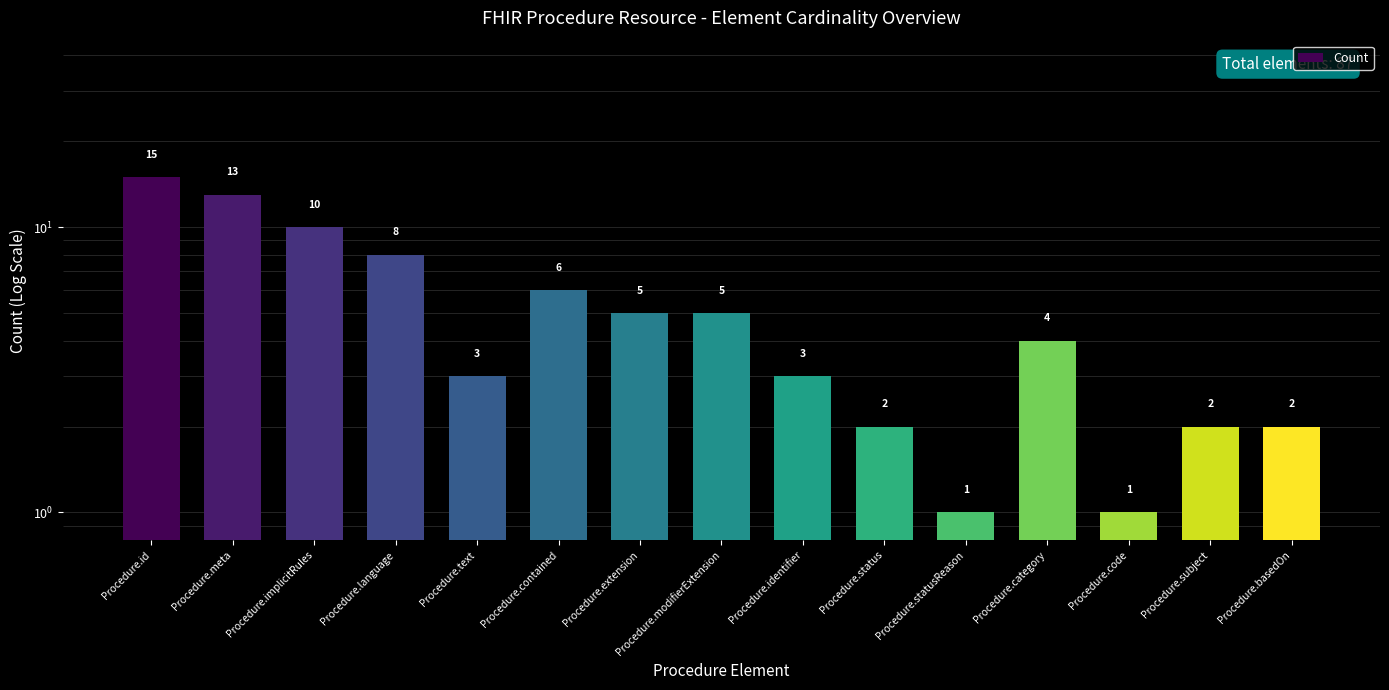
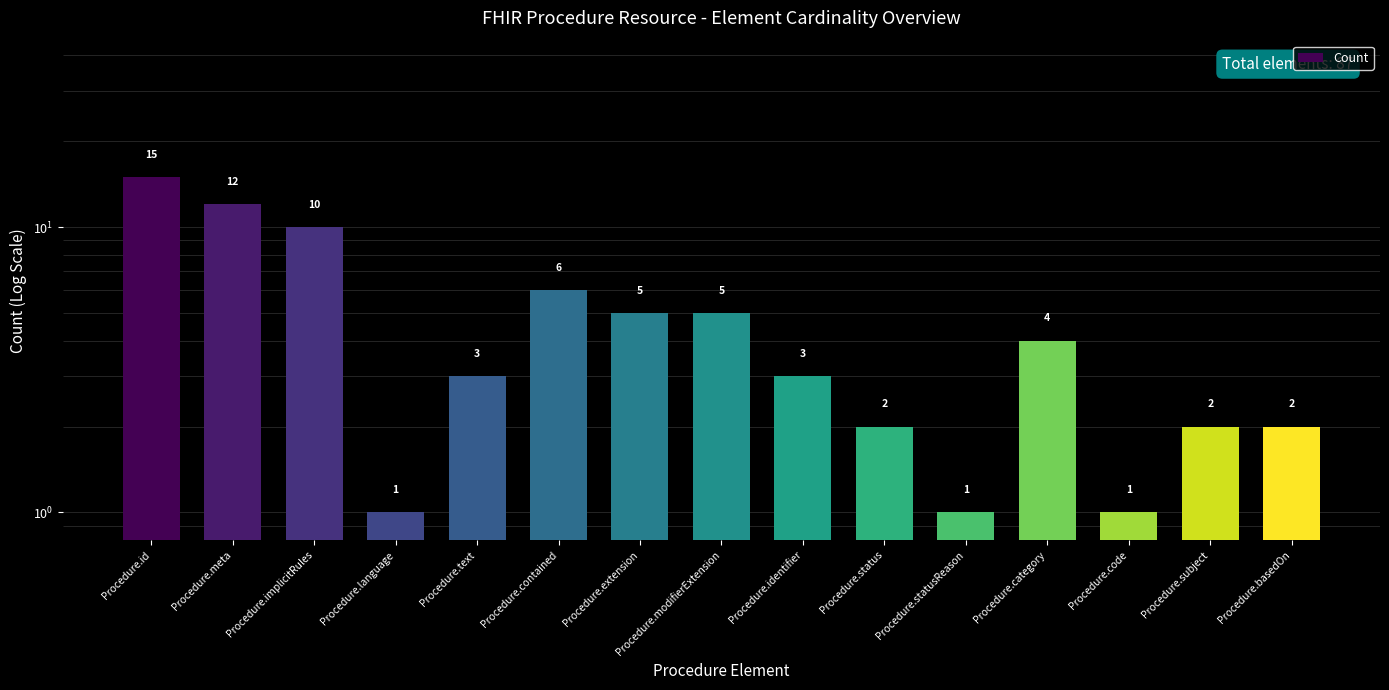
Procedure.meta: 13 -> 12
Procedure.language: 8 -> 1
